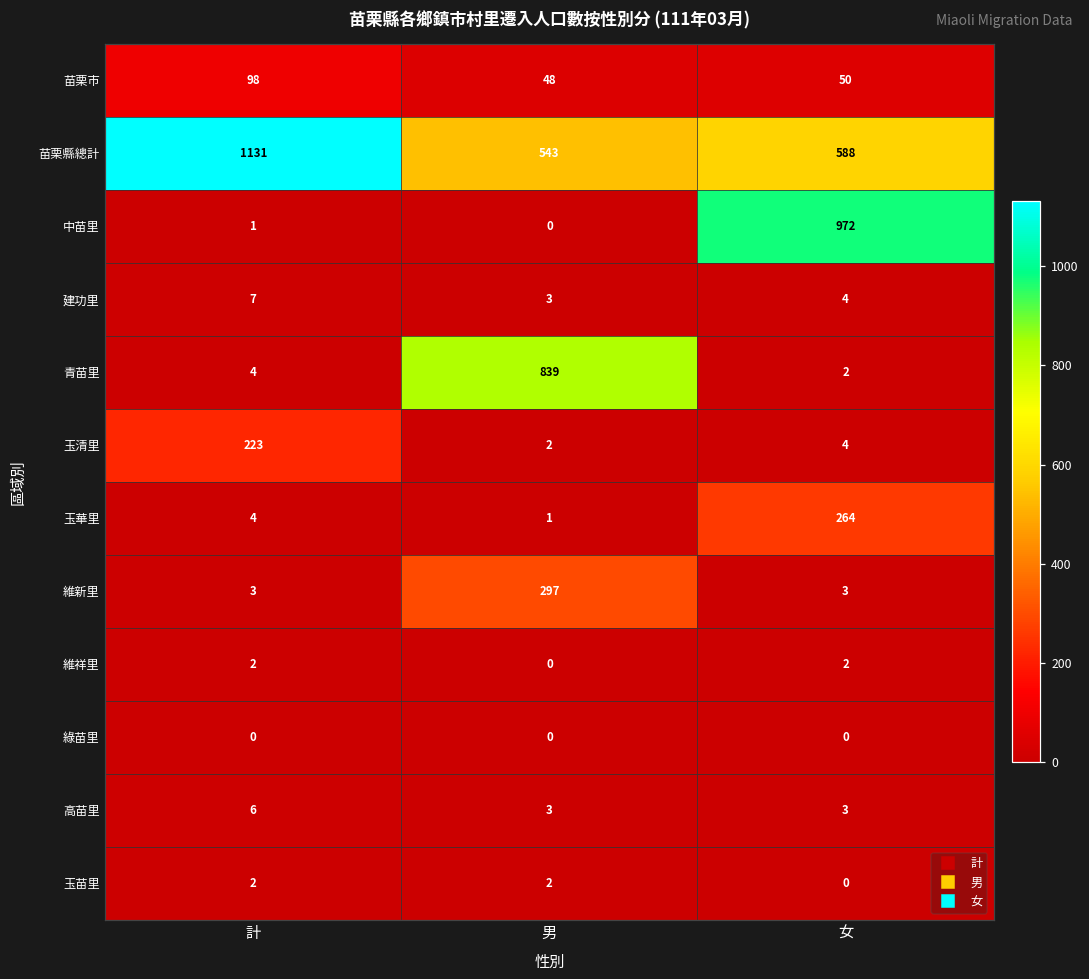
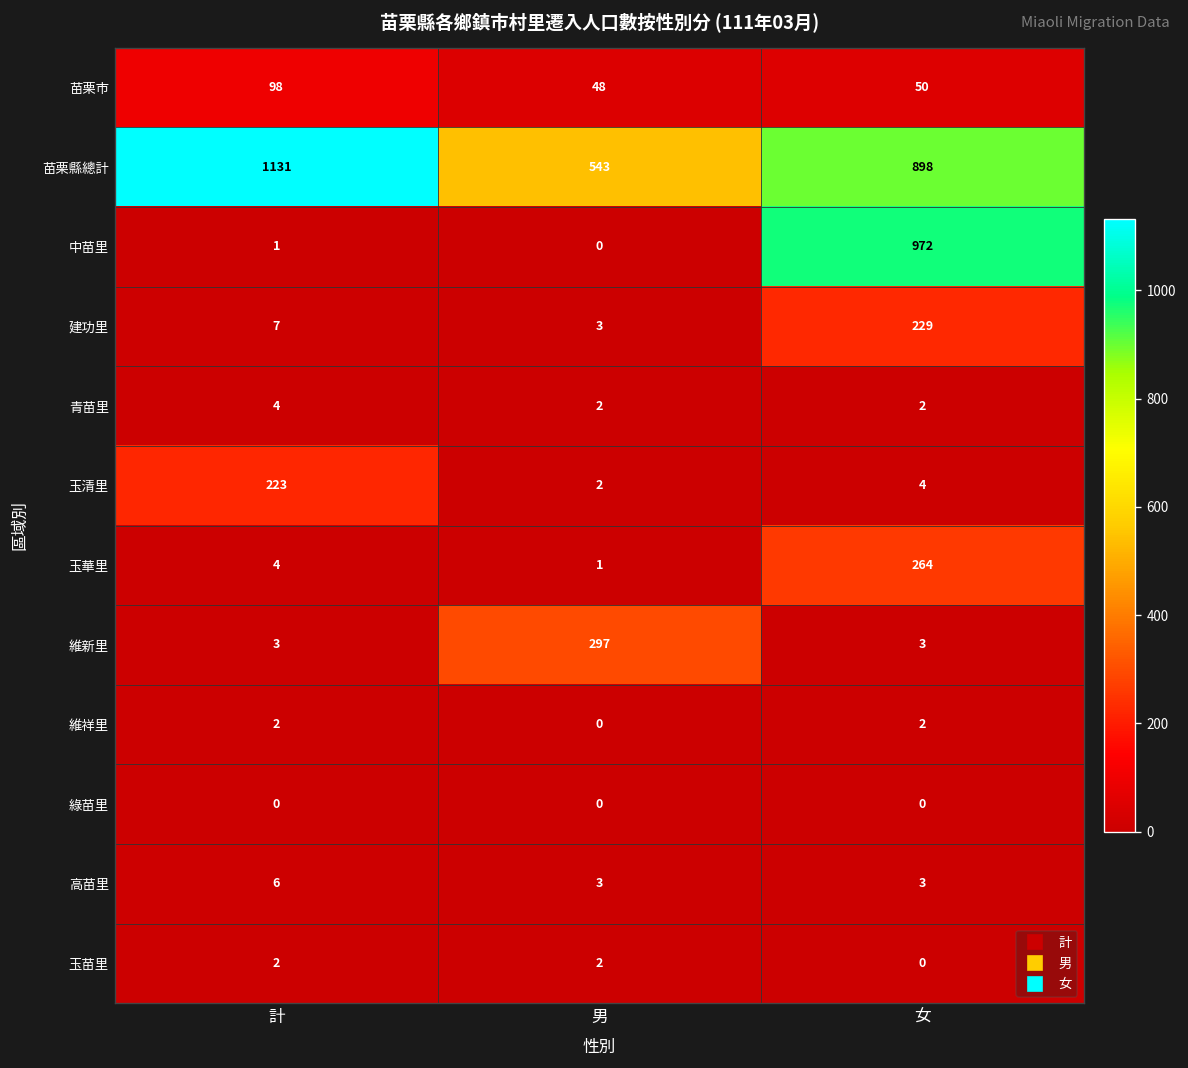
苗栗縣總計, 女: 588 -> 898
建功里, 女: 4 -> 229
青苗里, 男: 839 -> 2
